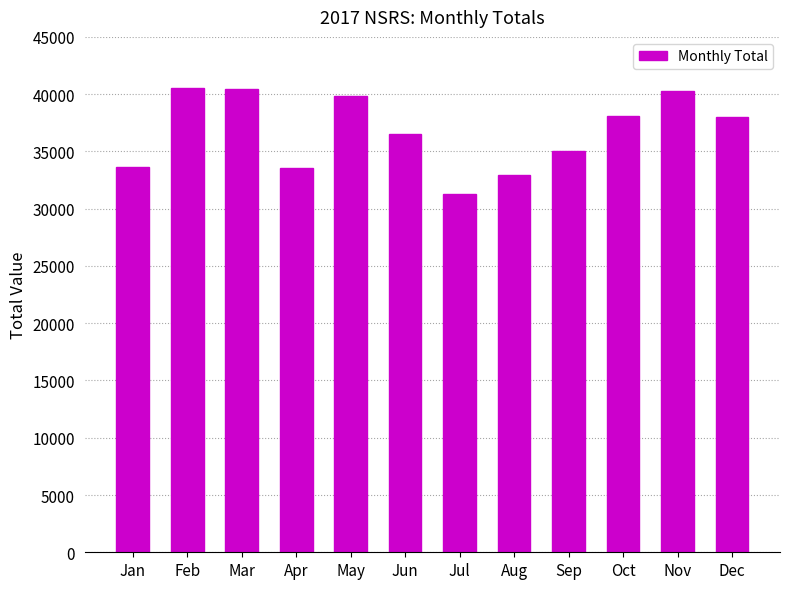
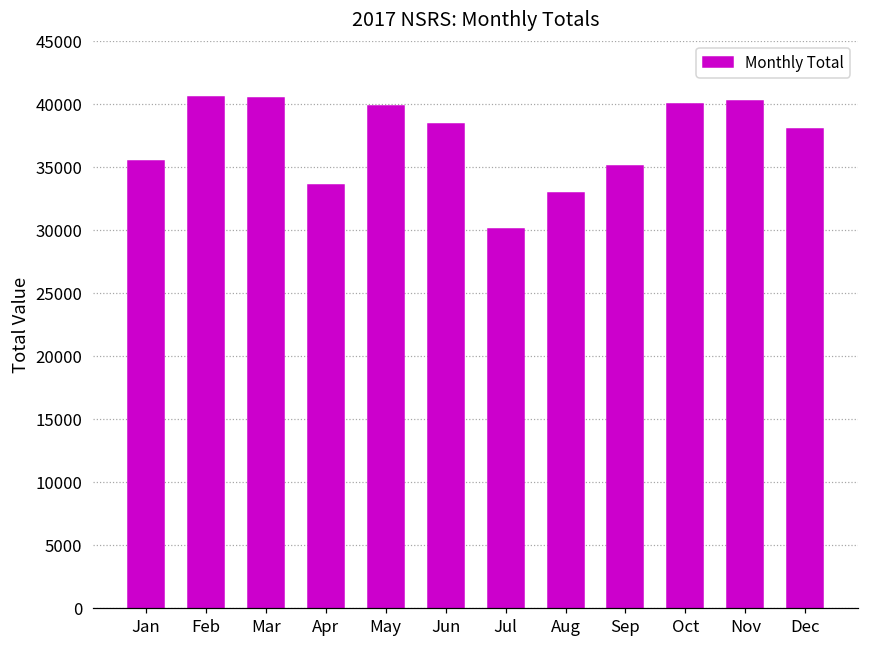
Jan: 33600 -> 35500
Jun: 36500 -> 38400
Jul: 31300 -> 30000
Oct: 38100 -> 40000
